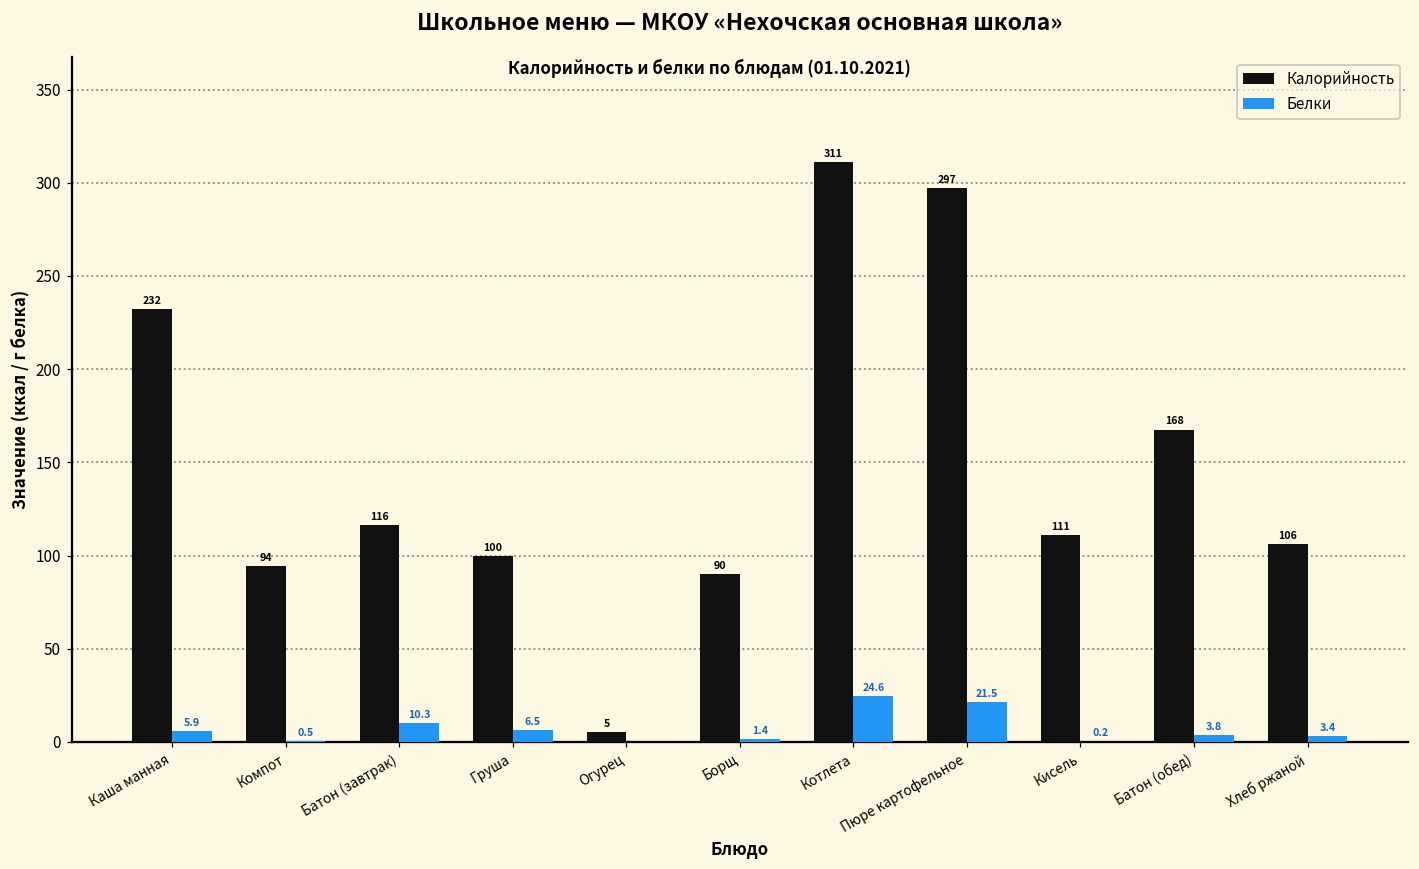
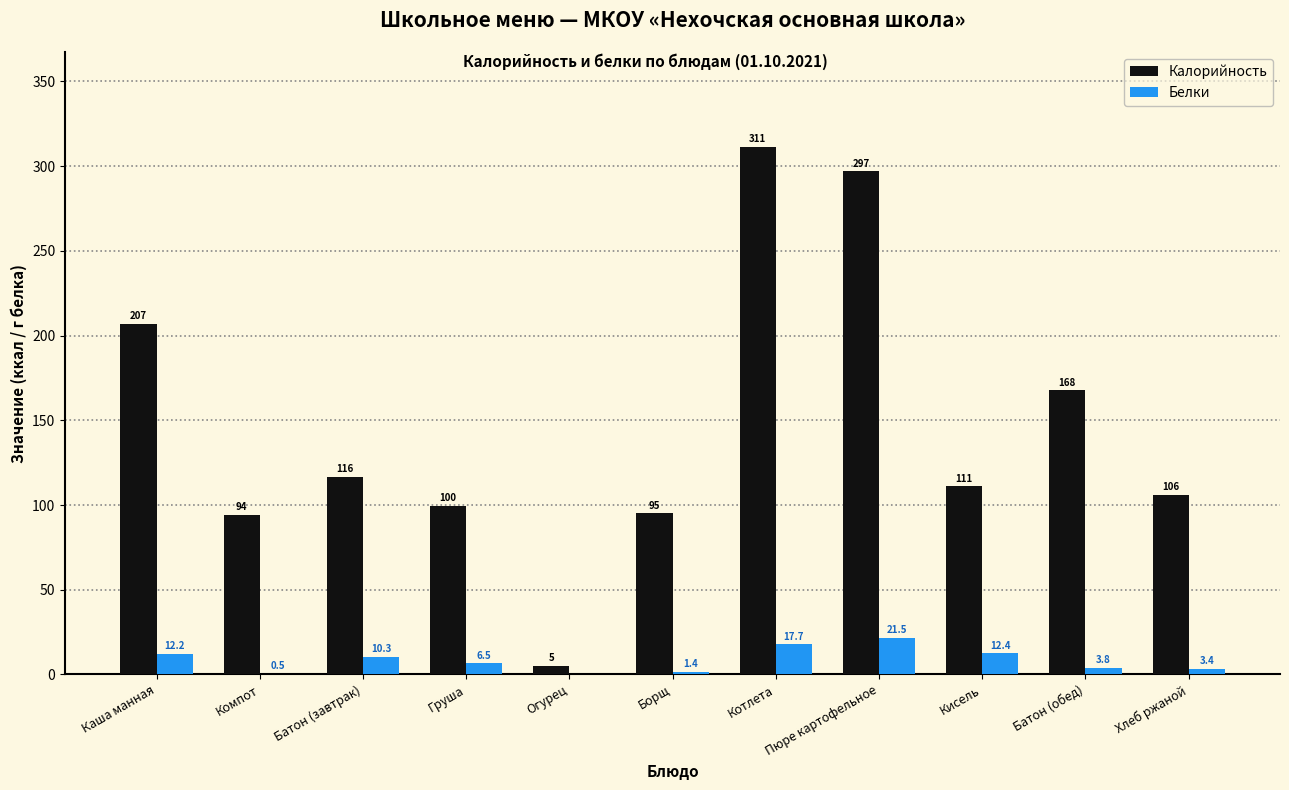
Калорийность, Каша манная: 232 -> 207
Белки, Каша манная: 5.9 -> 12.2
Калорийность, Борщ: 90 -> 95
Белки, Котлета: 24.6 -> 17.7
Белки, Кисель: 0.2 -> 12.4
